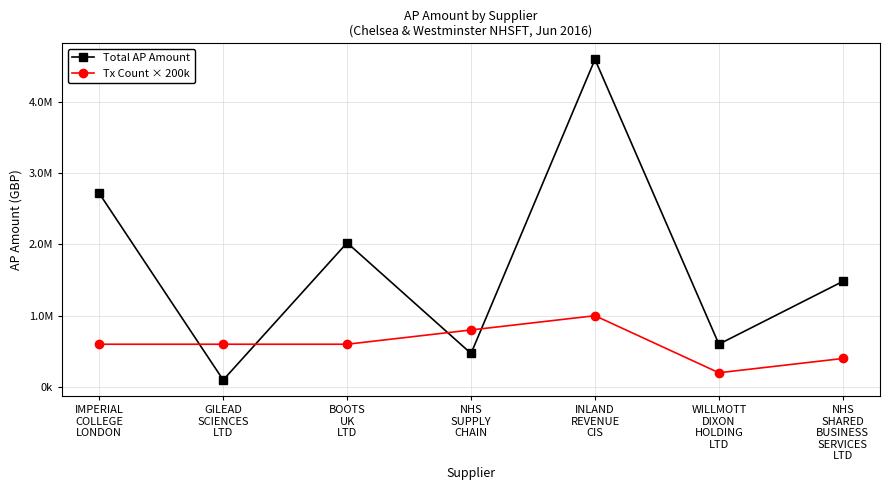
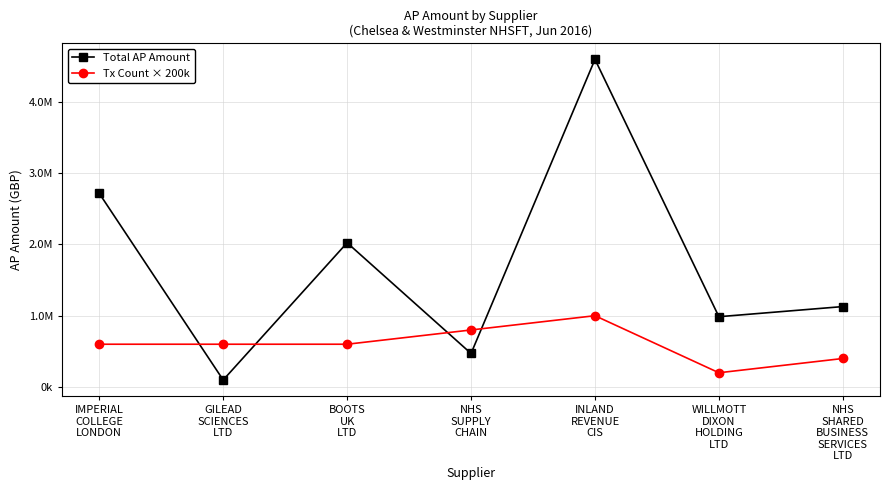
Total AP Amount, WILLMOTT DIXON HOLDING LTD: 600000 -> 1000000
Total AP Amount, NHS SHARED BUSINESS SERVICES LTD: 1500000 -> 1100000
